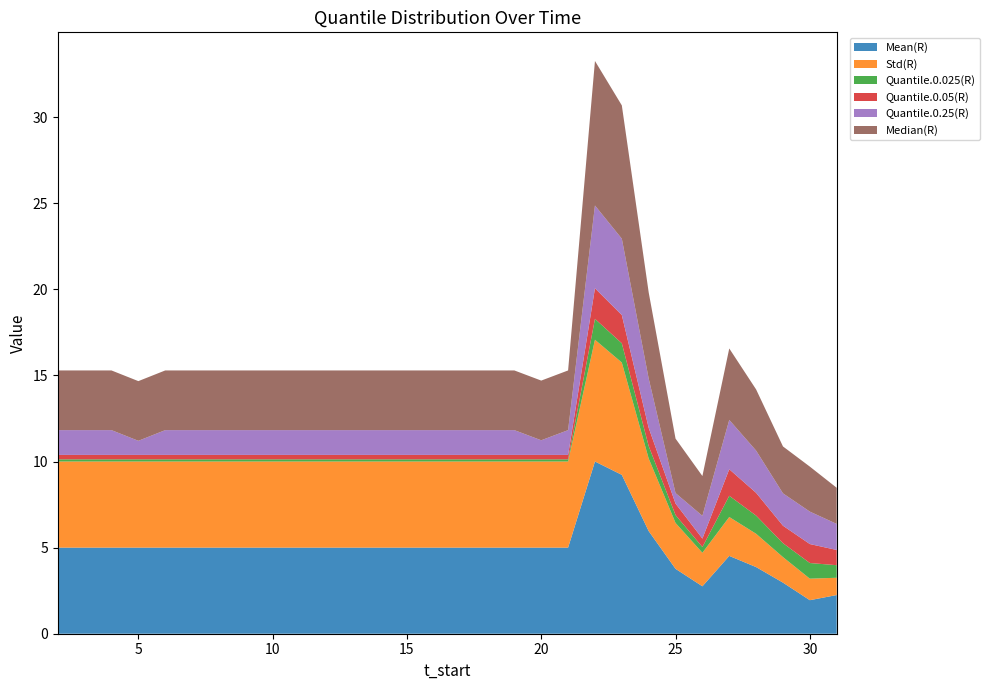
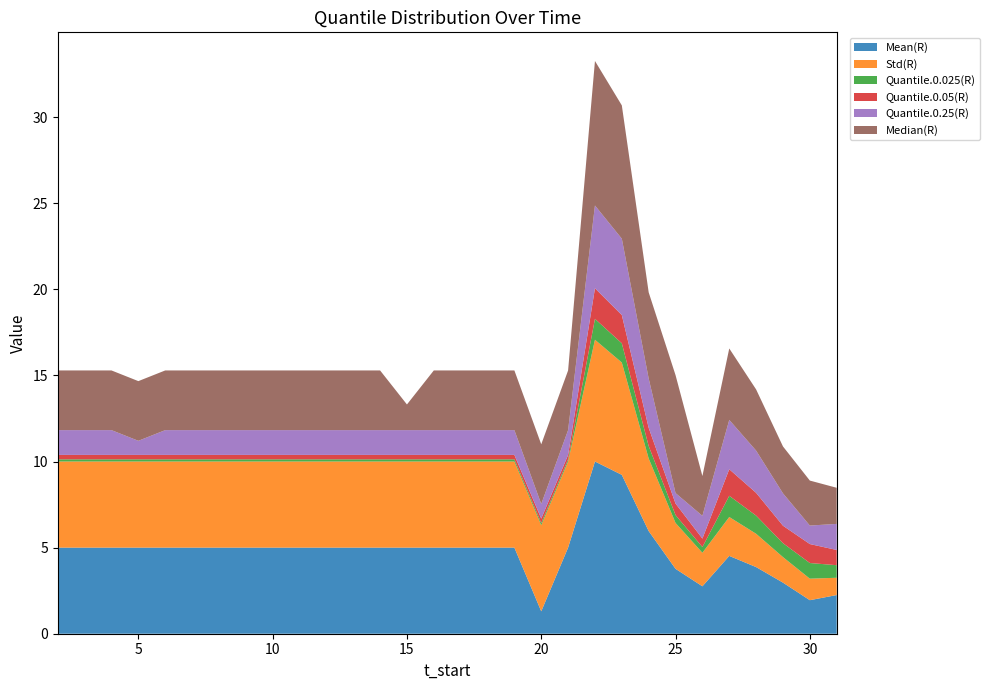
Median(R), 15: 3.5 -> 1.5
Mean(R), 20: 5.0 -> 1.3
Median(R), 25: 3.2 -> 6.8
Quantile.0.25(R), 30: 1.9 -> 1.1
